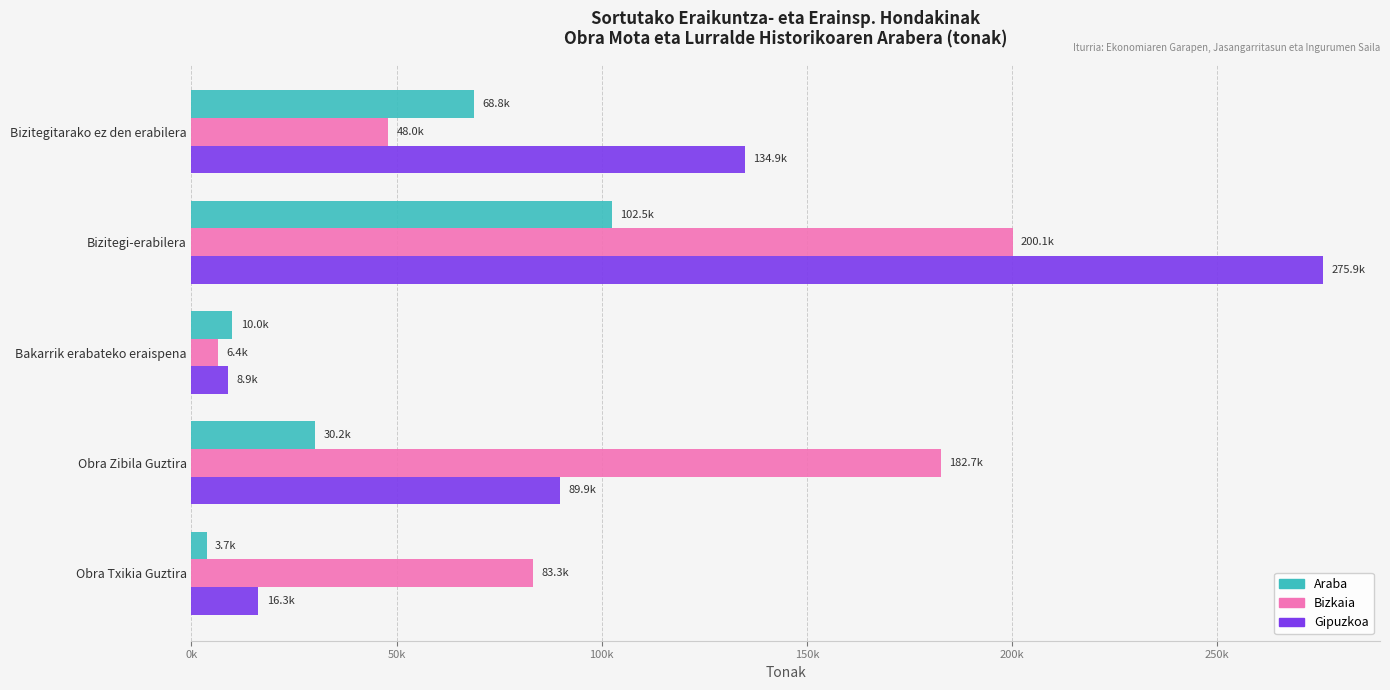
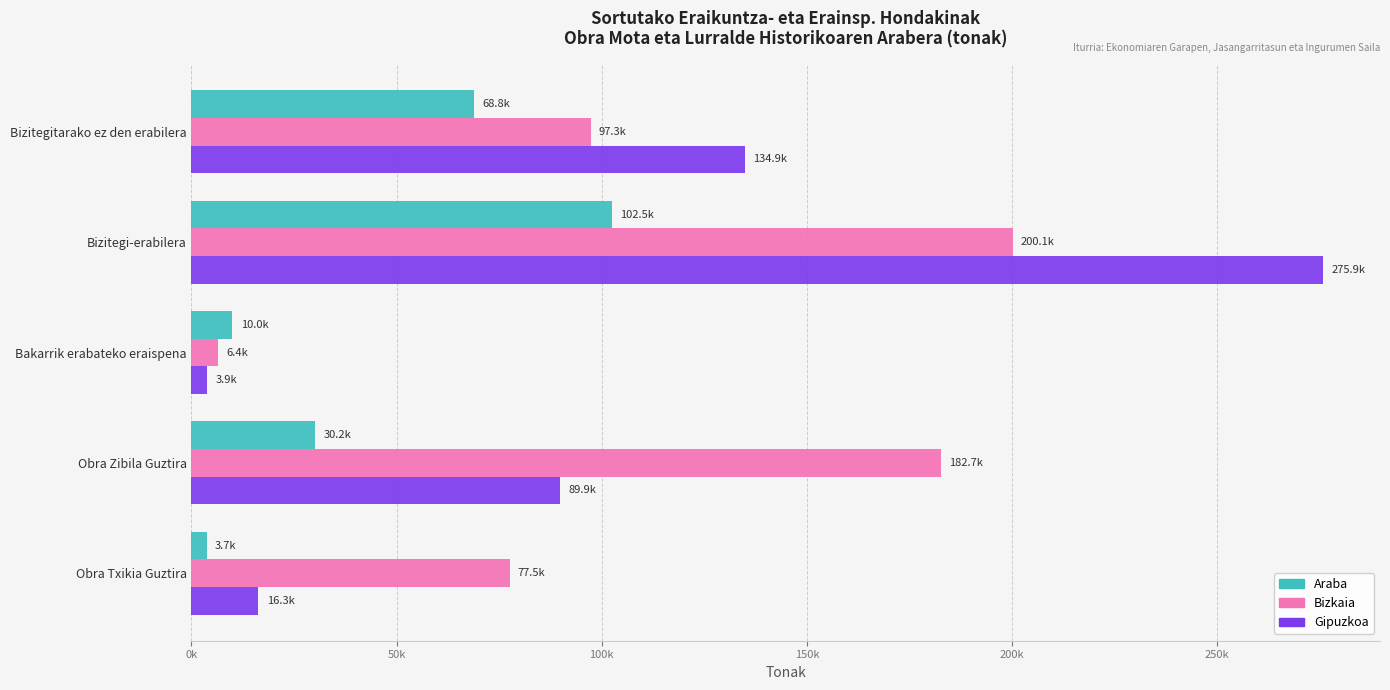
Bizkaia, Bizitegitarako ez den erabilera: 48.0k -> 97.3k
Gipuzkoa, Bakarrik erabateko eraispena: 8.9k -> 3.9k
Bizkaia, Obra Txikia Guztira: 83.3k -> 77.5k
